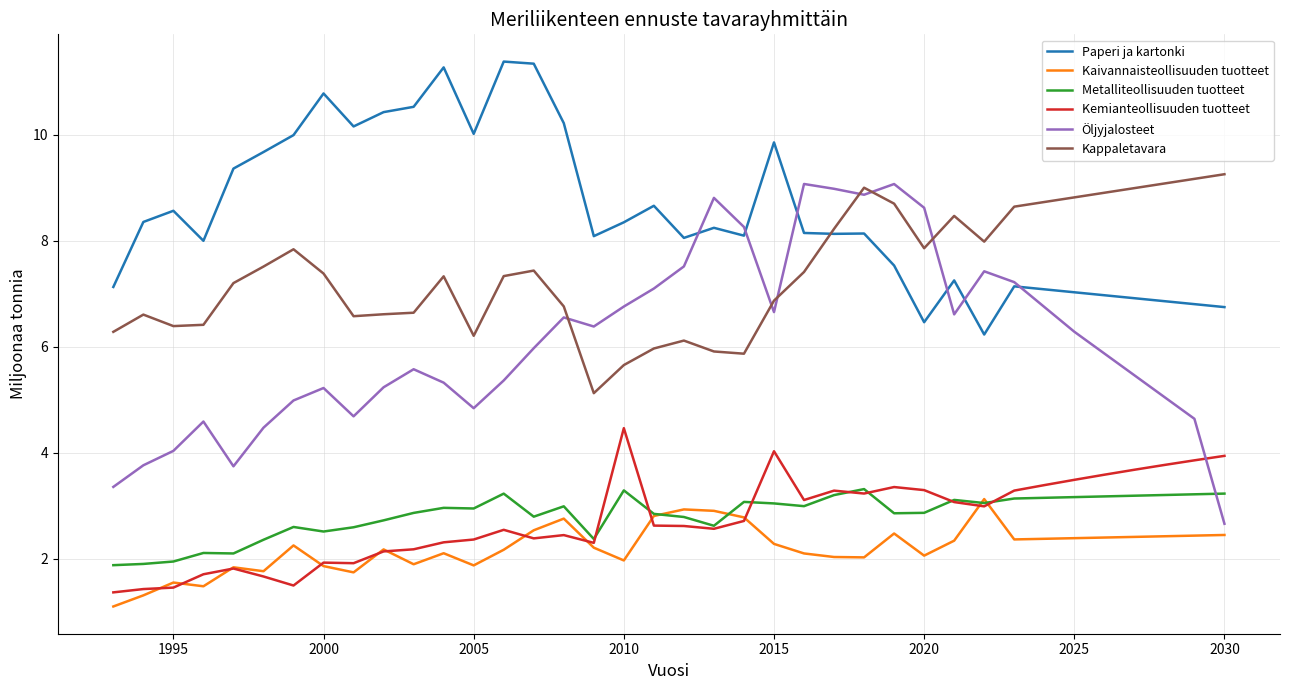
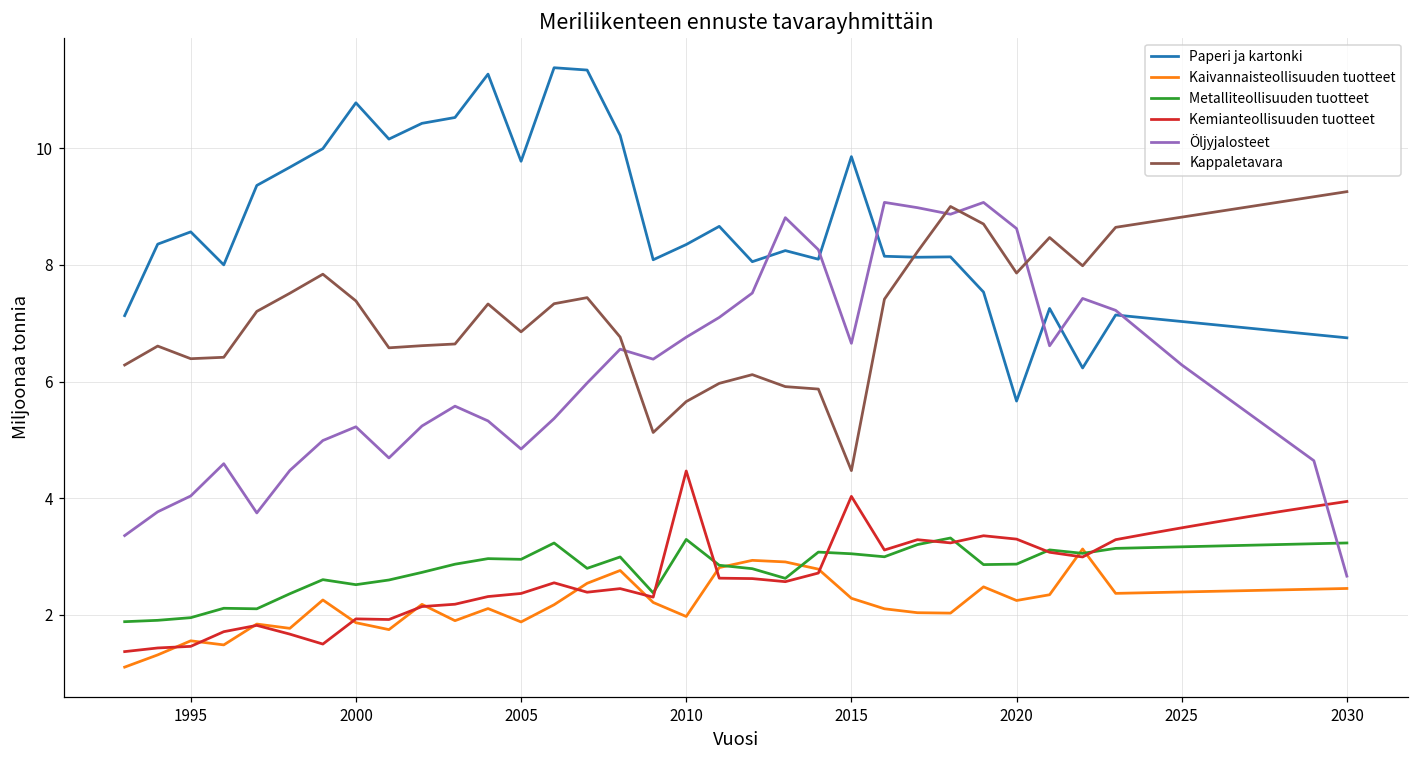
Paperi ja kartonki, 2005: 10.0 -> 9.8
Kappaletavara, 2005: 6.2 -> 6.9
Kappaletavara, 2015: 6.9 -> 4.5
Paperi ja kartonki, 2020: 6.5 -> 5.7
Kaivannaisteollisuuden tuotteet, 2020: 2.1 -> 2.2
